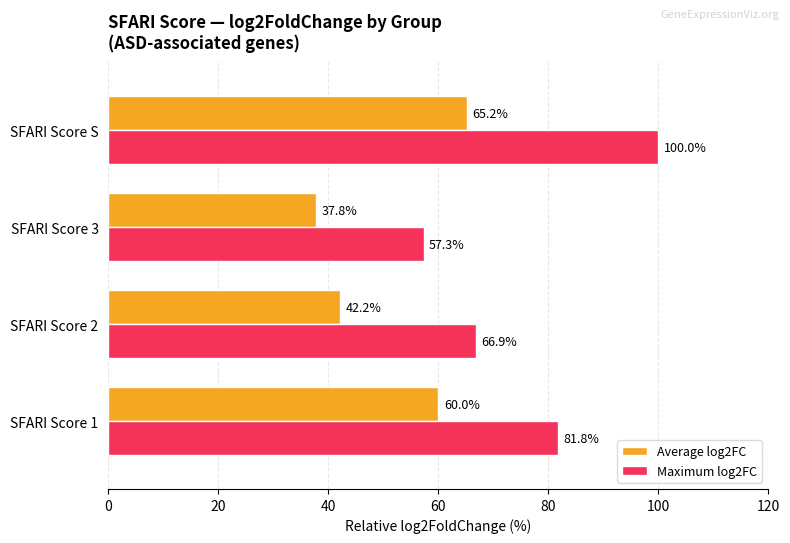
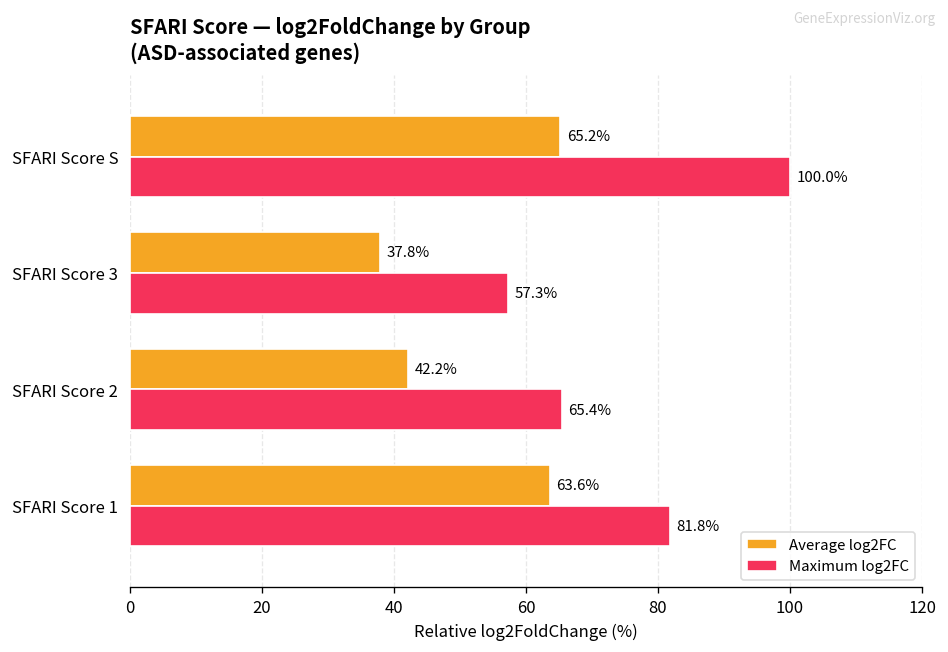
Maximum log2FC, SFARI Score 2: 66.9% -> 65.4%
Average log2FC, SFARI Score 1: 60.0% -> 63.6%
